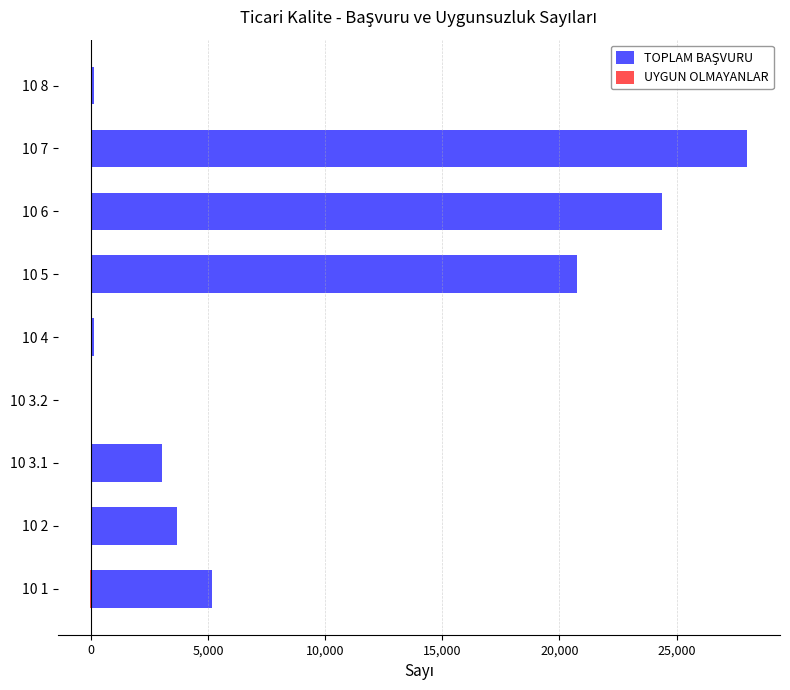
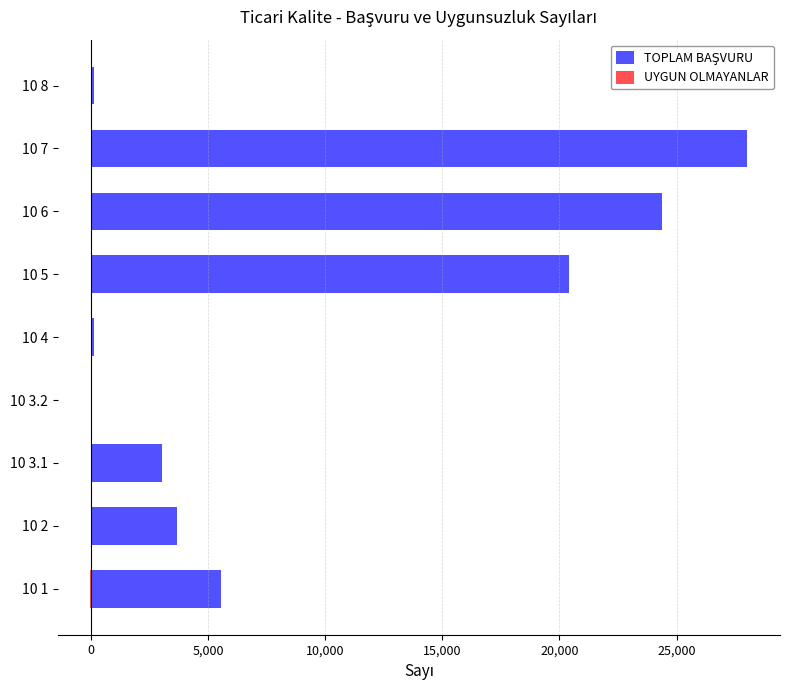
TOPLAM BAŞVURU, 10 5: 20,800 -> 20,400
TOPLAM BAŞVURU, 10 1: 5,200 -> 5,600
